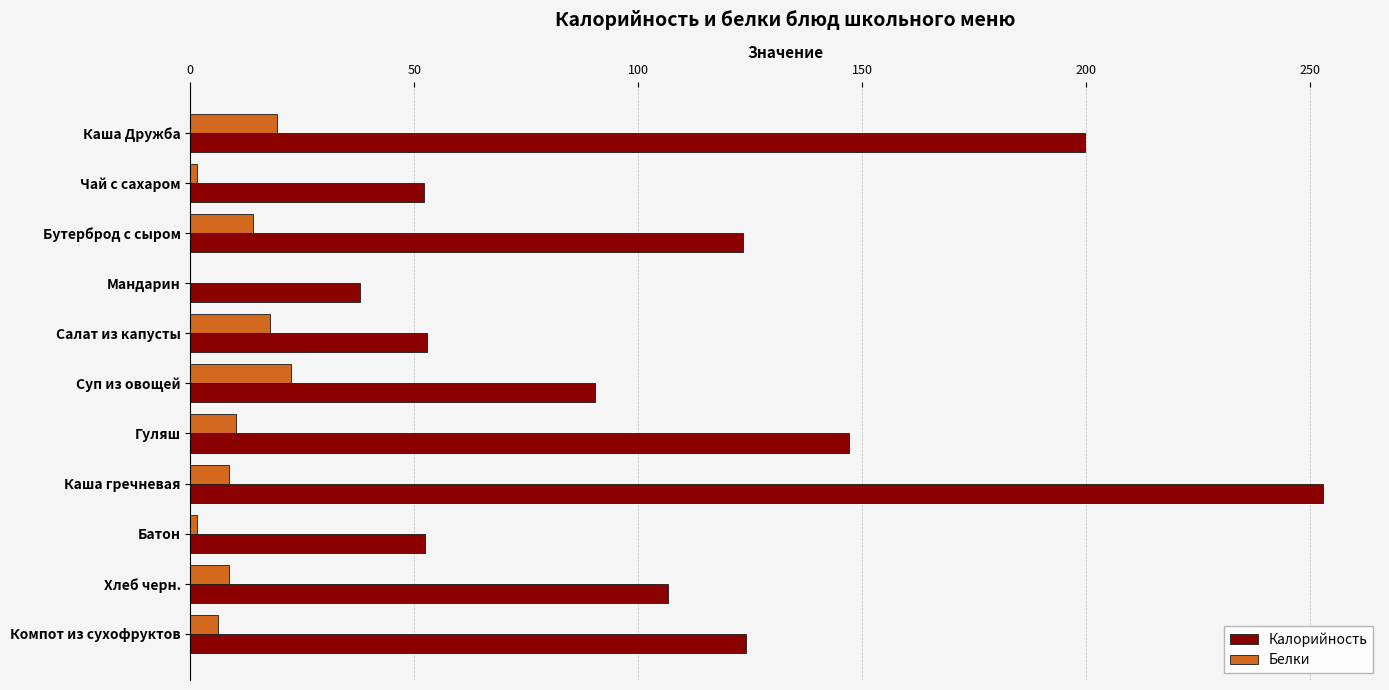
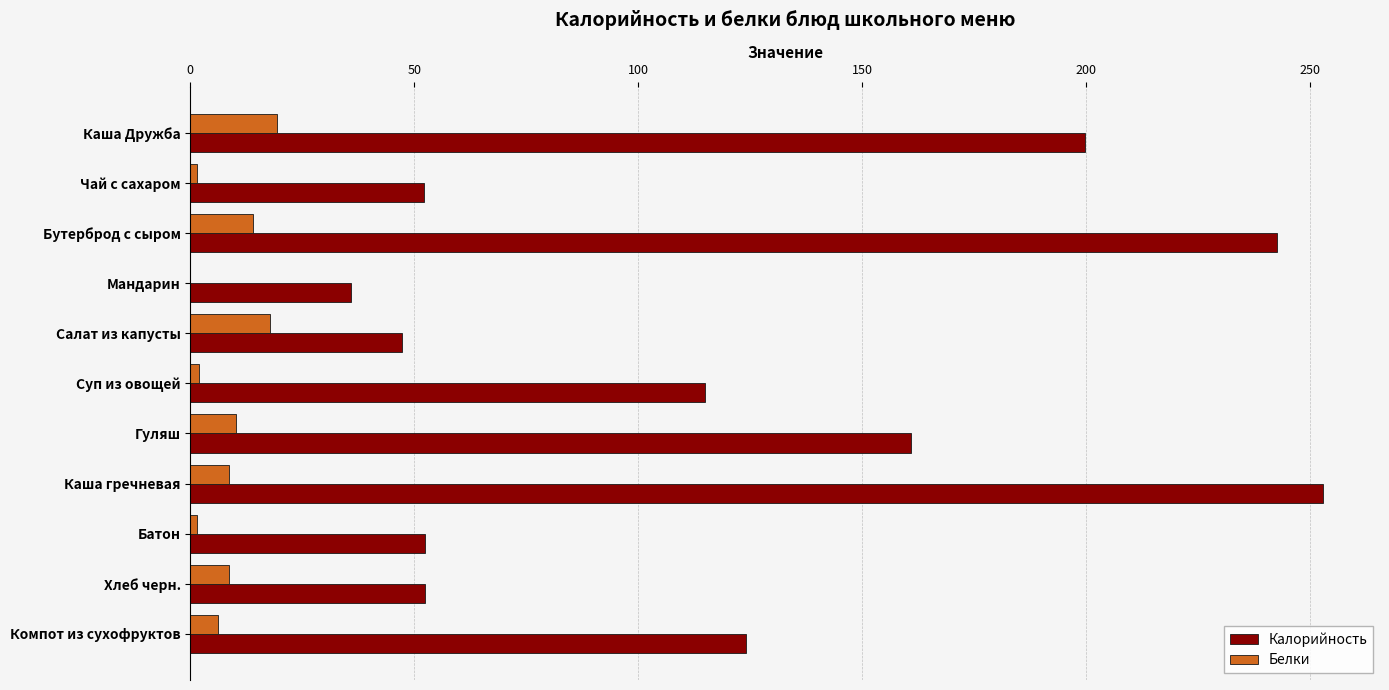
Калорийность, Бутерброд с сыром: 124 -> 243
Калорийность, Мандарин: 38 -> 36
Калорийность, Салат из капусты: 53 -> 47
Белки, Суп из овощей: 23 -> 2
Калорийность, Суп из овощей: 90 -> 115
Калорийность, Гуляш: 147 -> 161
Калорийность, Хлеб черн.: 107 -> 53
